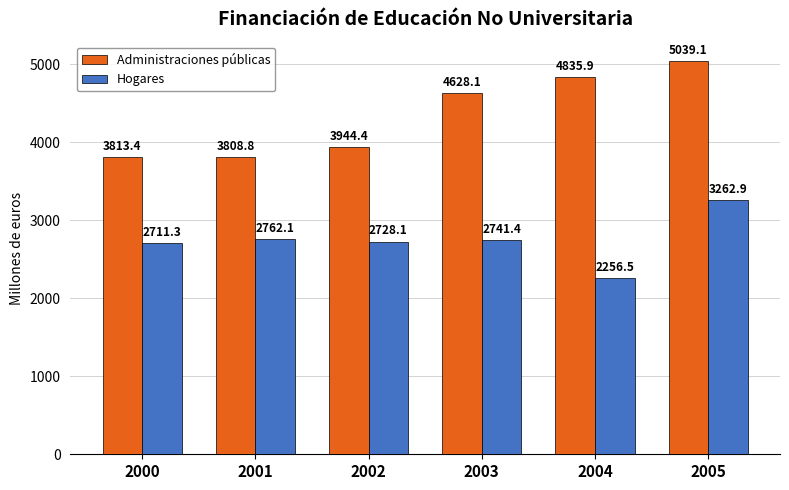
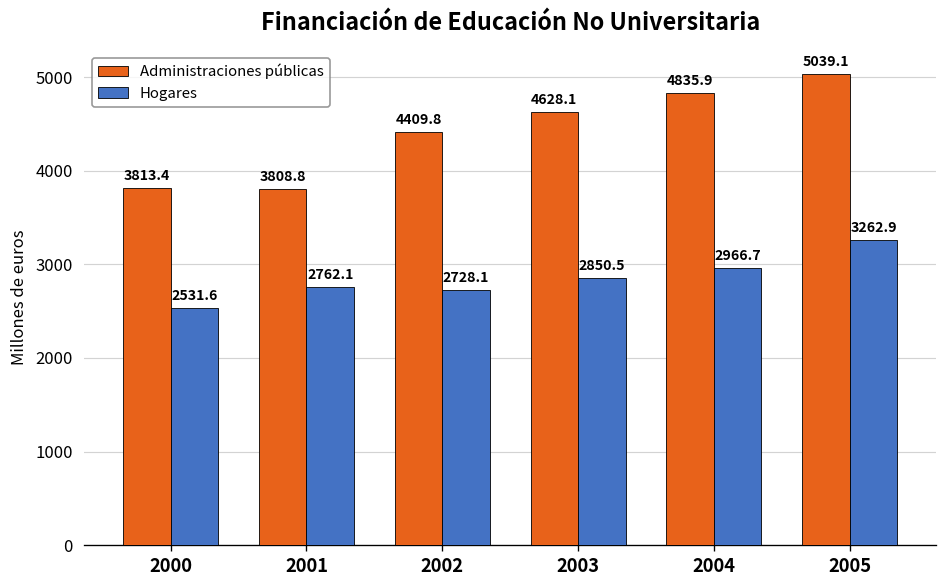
Hogares, 2000: 2711.3 -> 2531.6
Administraciones públicas, 2002: 3944.4 -> 4409.8
Hogares, 2003: 2741.4 -> 2850.5
Hogares, 2004: 2256.5 -> 2966.7
